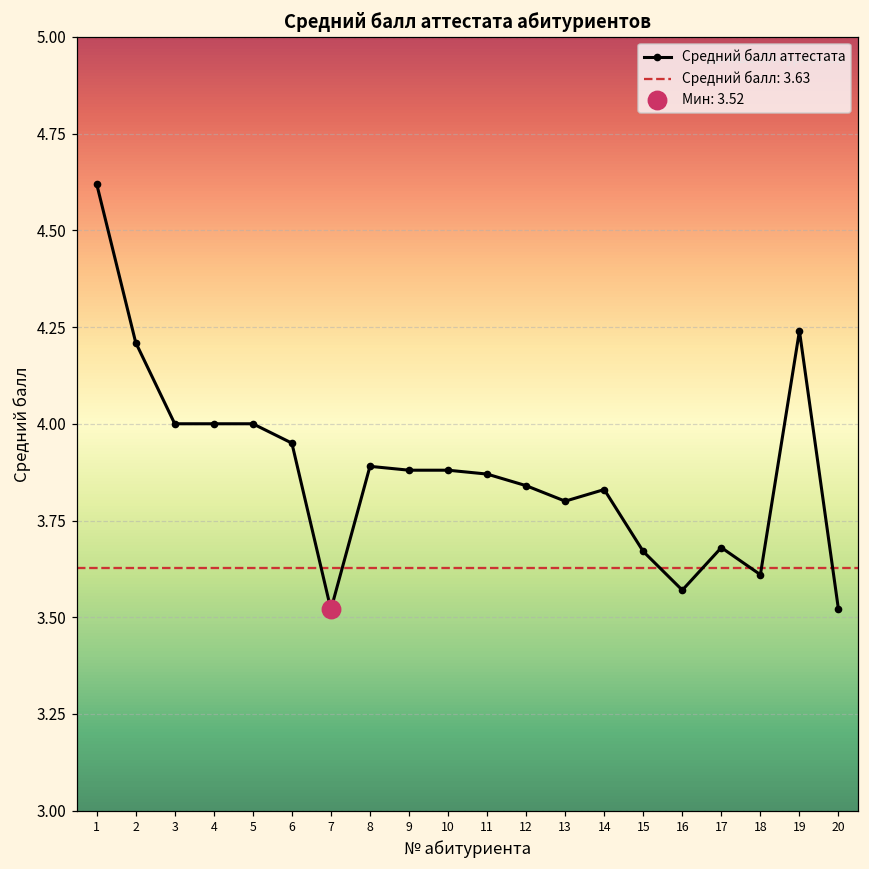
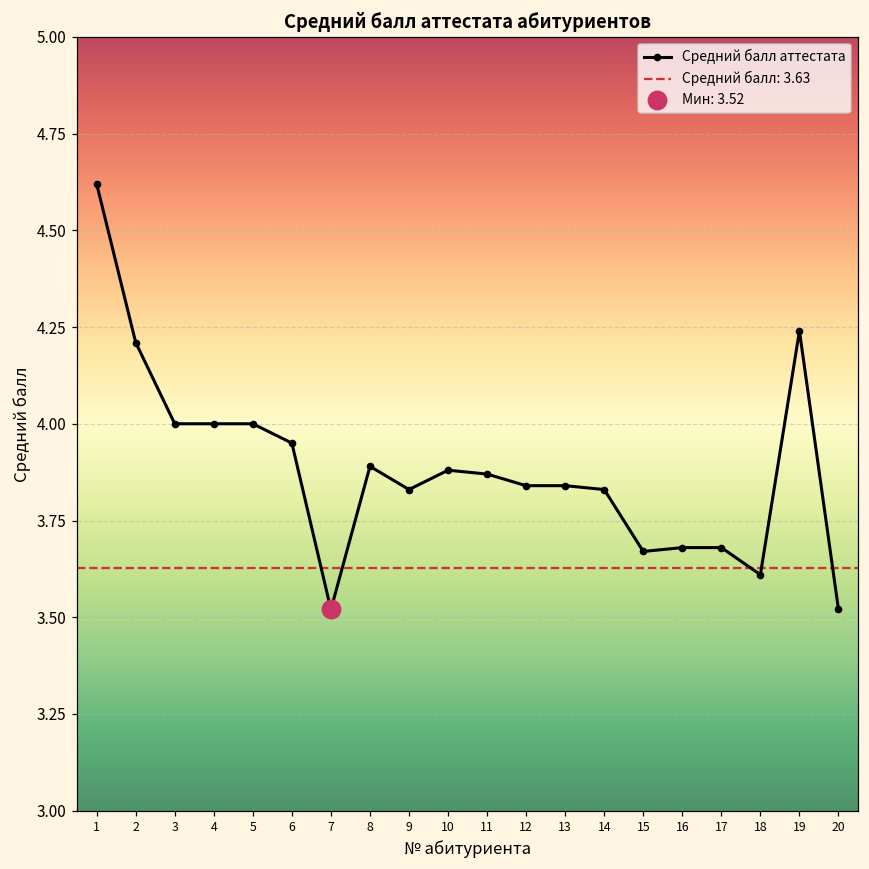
Средний балл аттестата, 9: 3.88 -> 3.83
Средний балл аттестата, 13: 3.80 -> 3.84
Средний балл аттестата, 16: 3.57 -> 3.68
